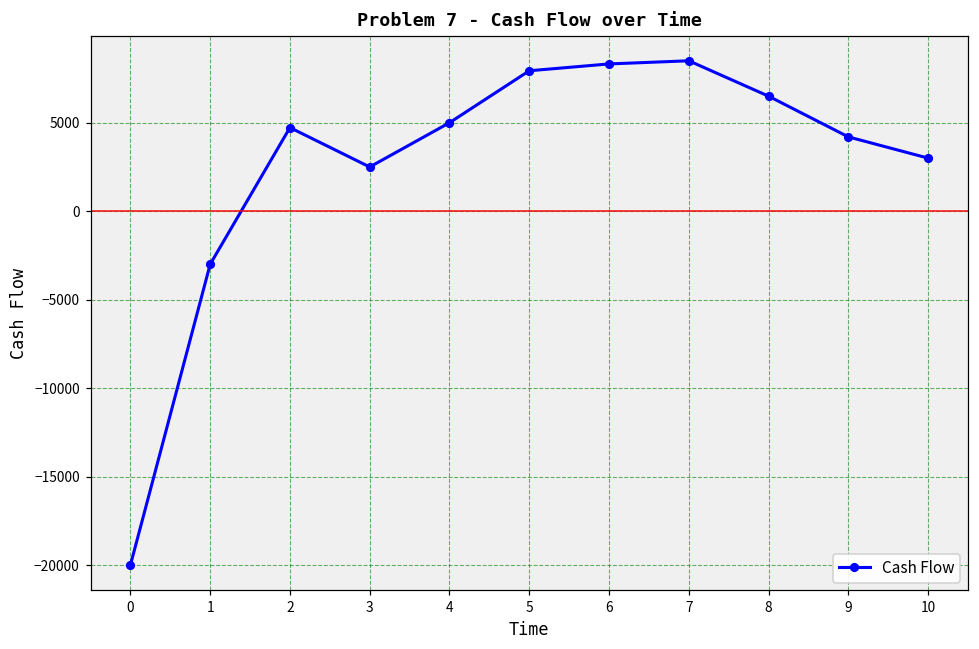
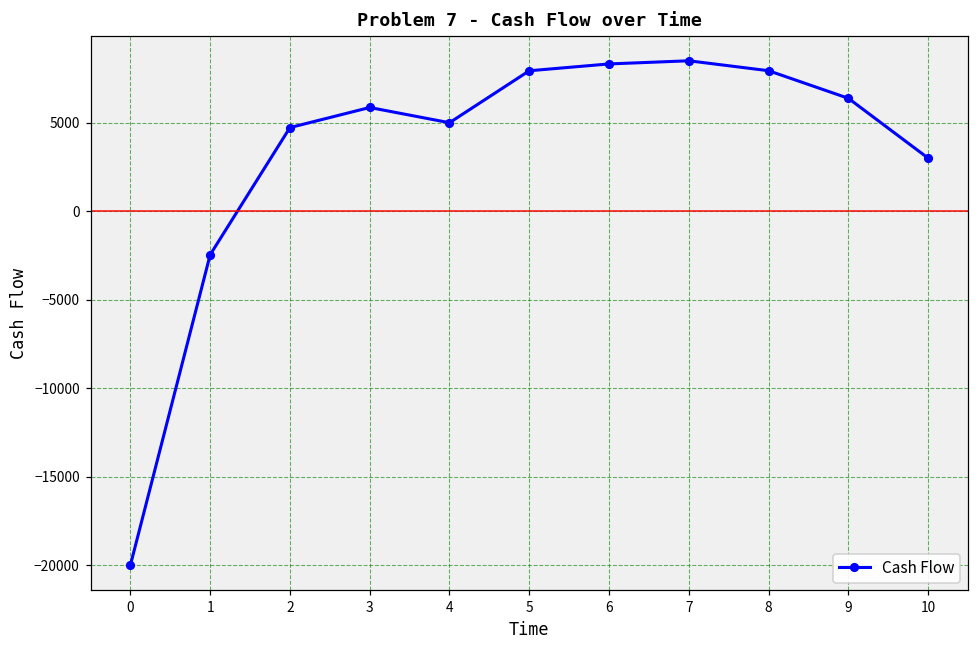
1: -3000 -> -2500
3: 2500 -> 5900
8: 6500 -> 7900
9: 4200 -> 6400
